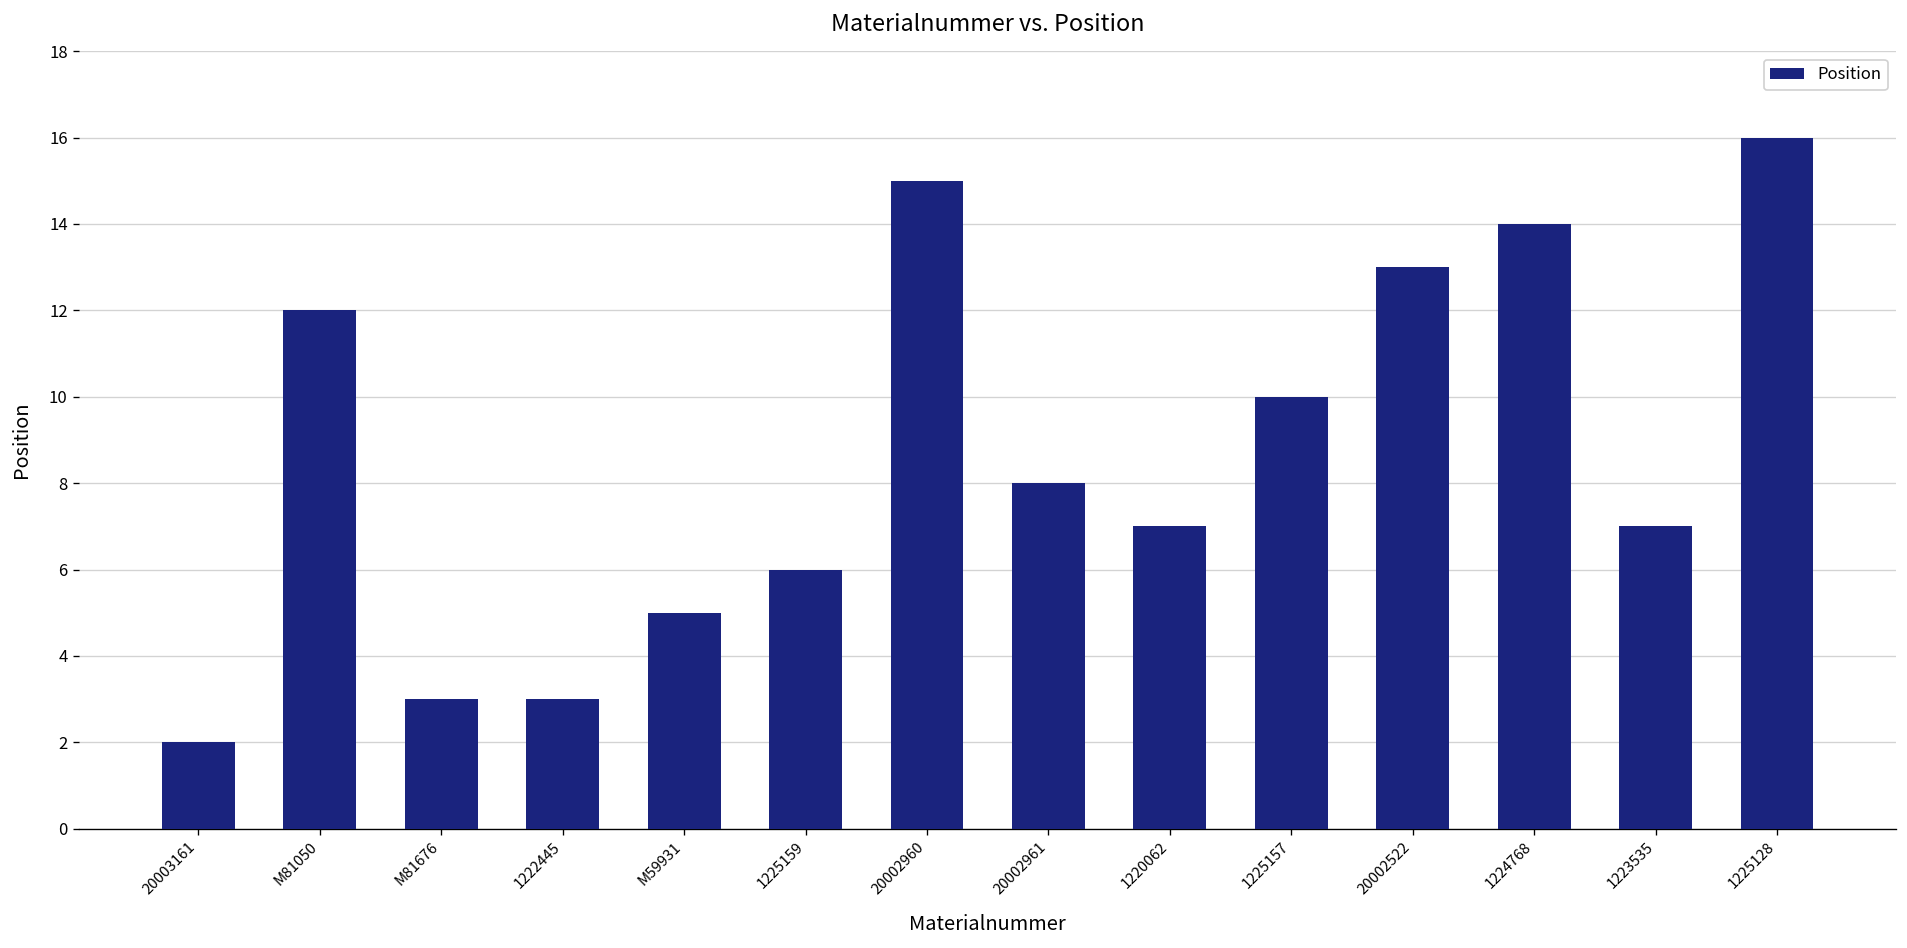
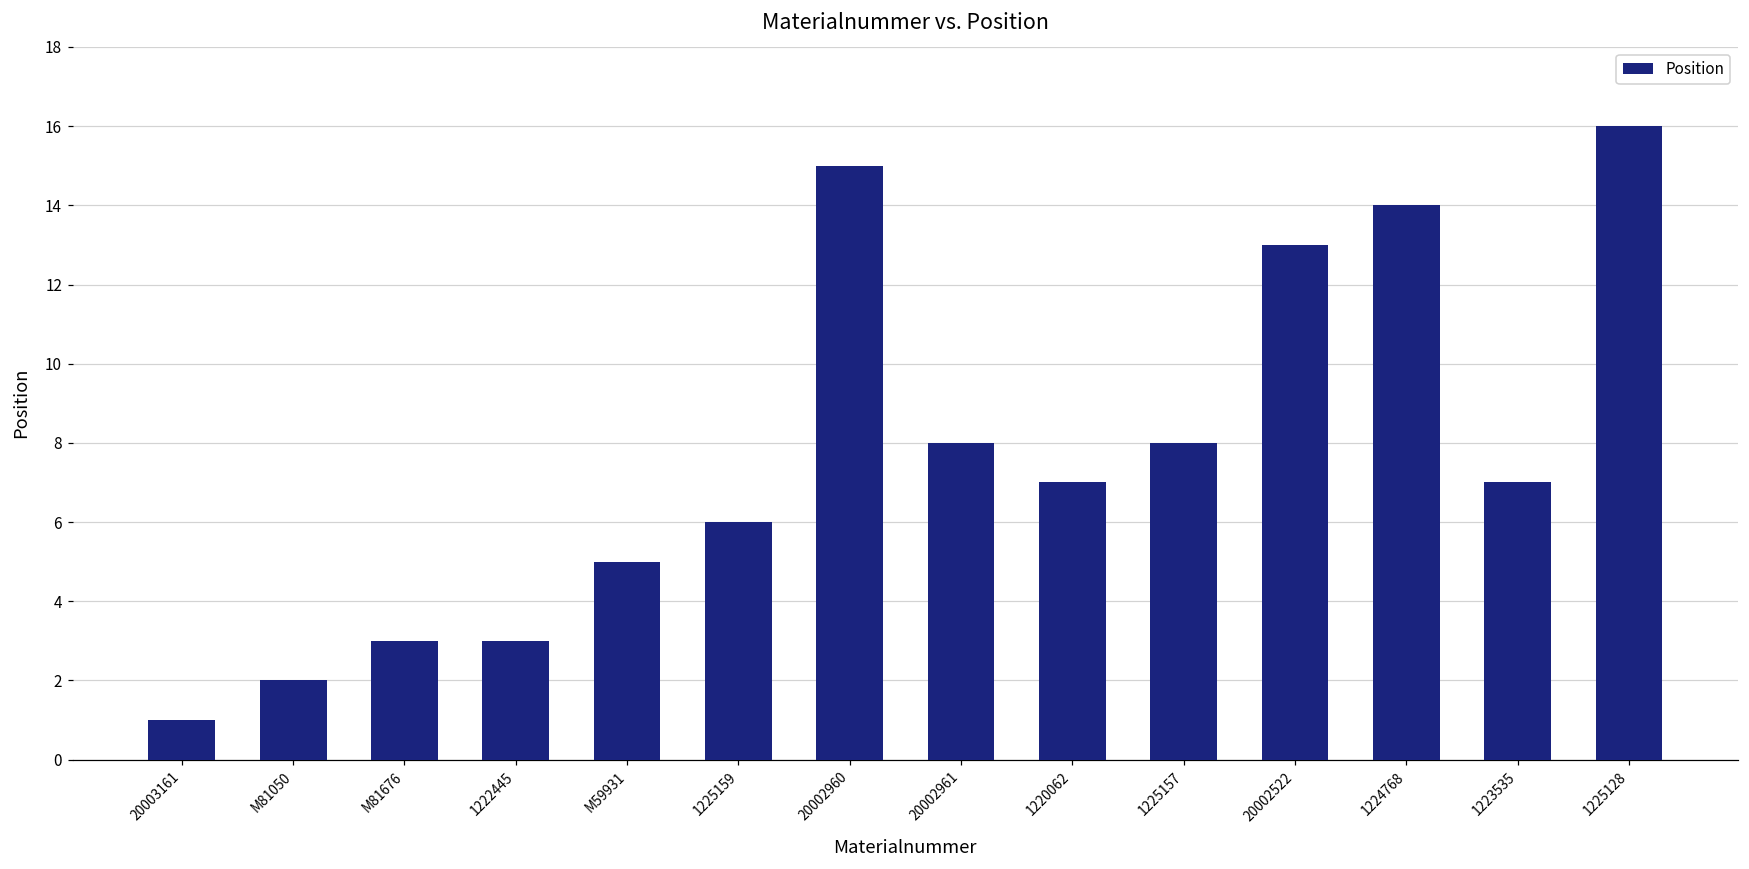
20003161: 2 -> 1
M81050: 12 -> 2
1225157: 10 -> 8
